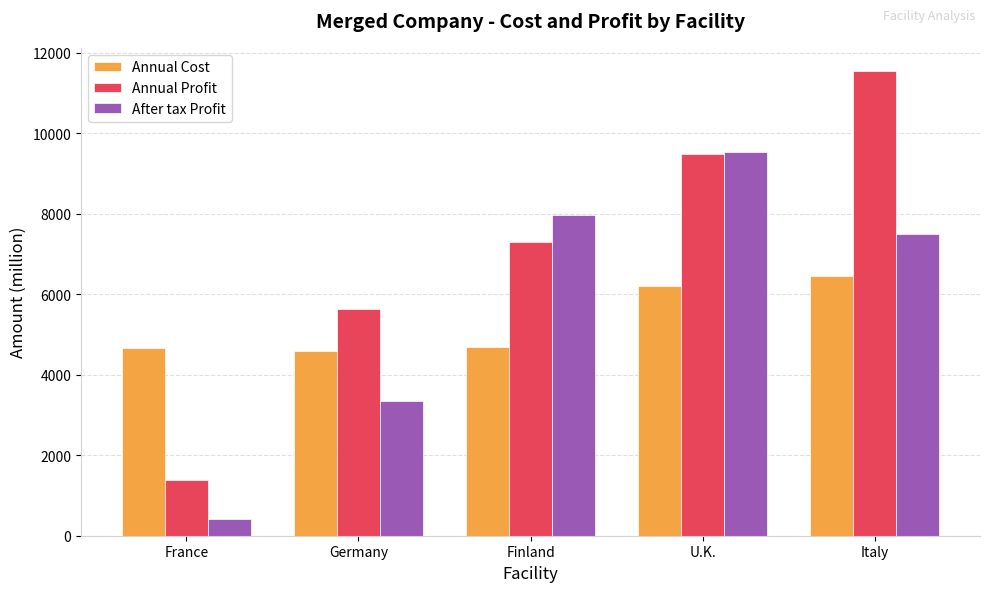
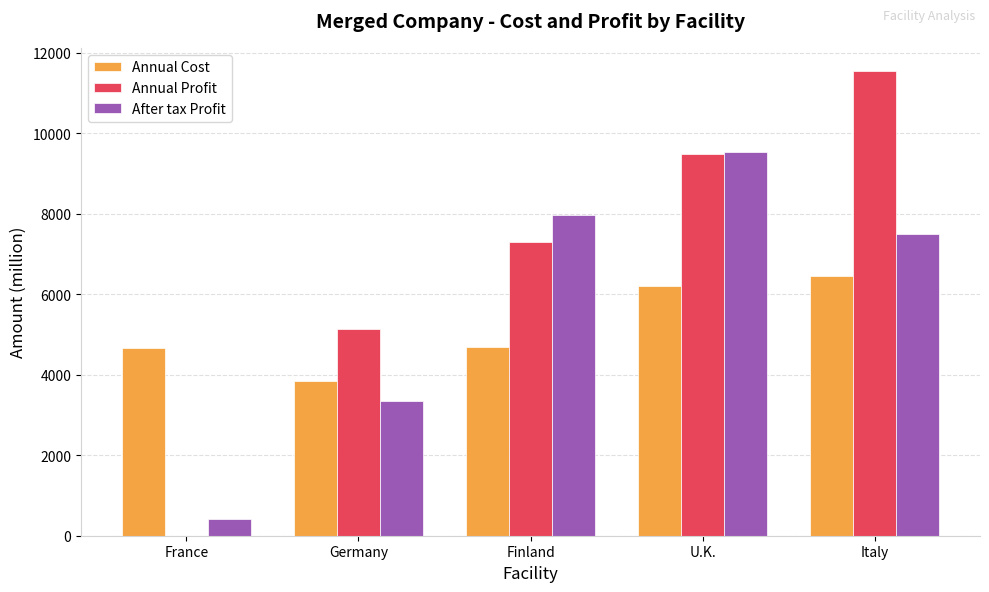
Annual Profit, France: 1400 -> 0
Annual Cost, Germany: 4600 -> 3900
Annual Profit, Germany: 5600 -> 5200
